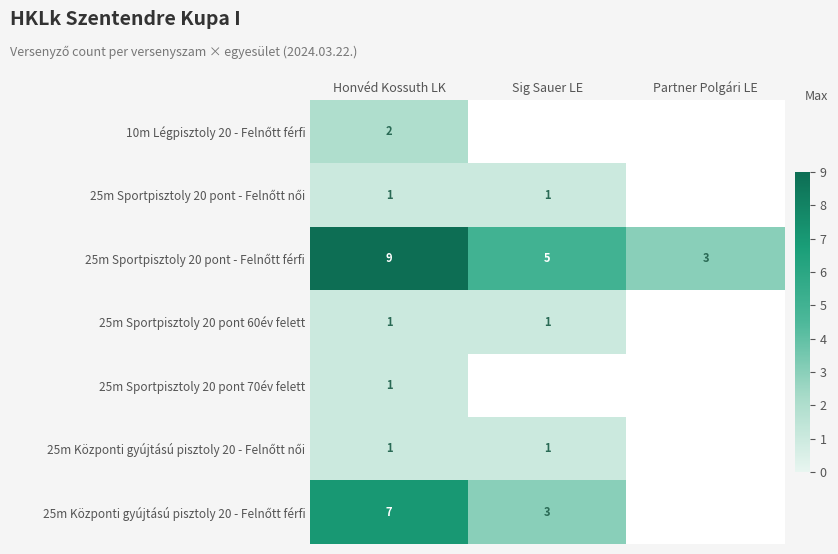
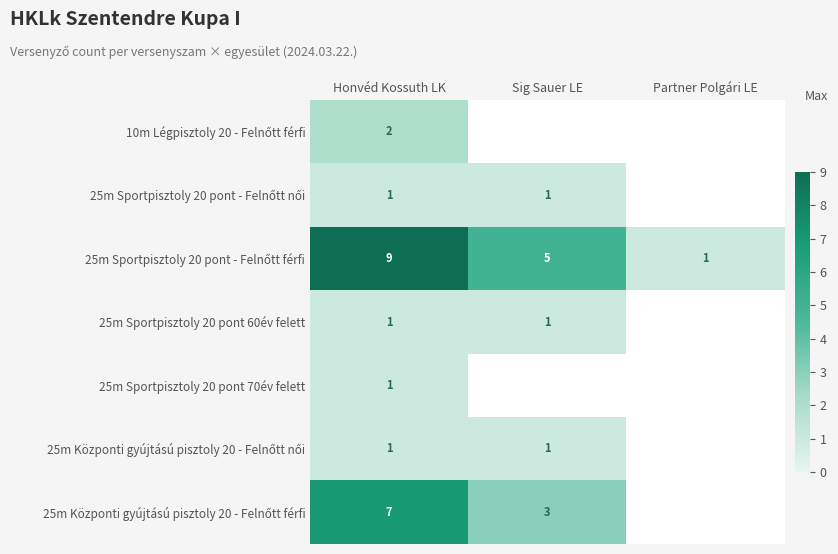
25m Sportpisztoly 20 pont - Felnőtt férfi, Partner Polgári LE: 3 -> 1
